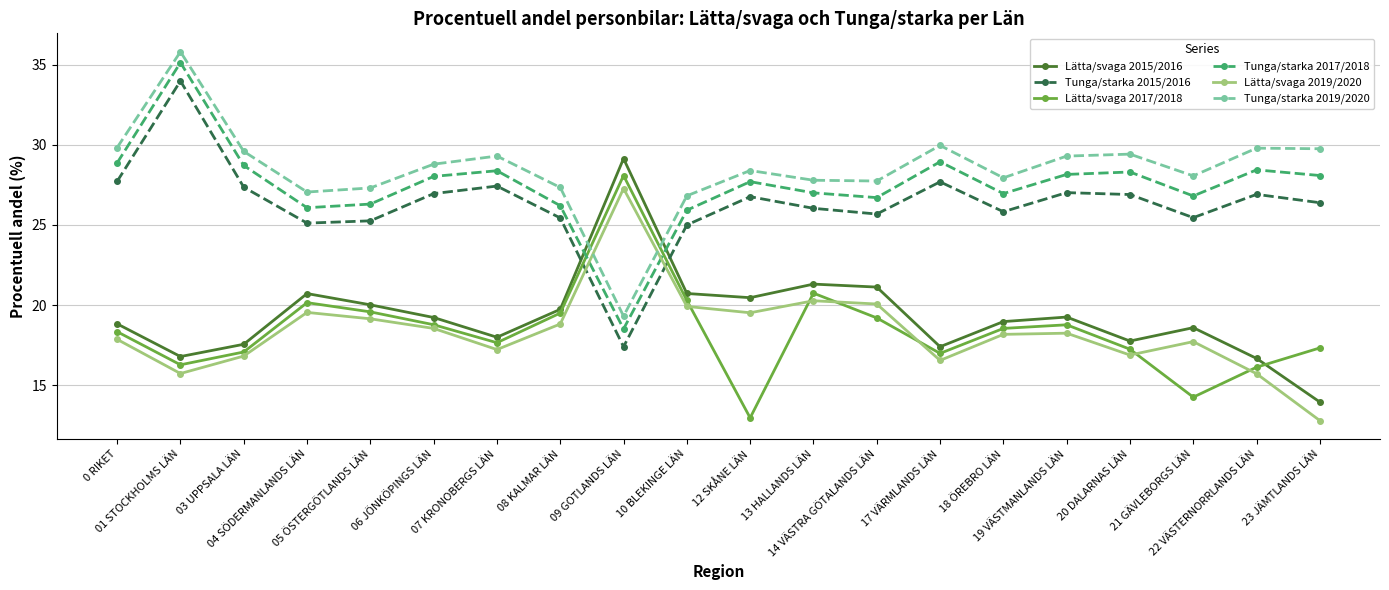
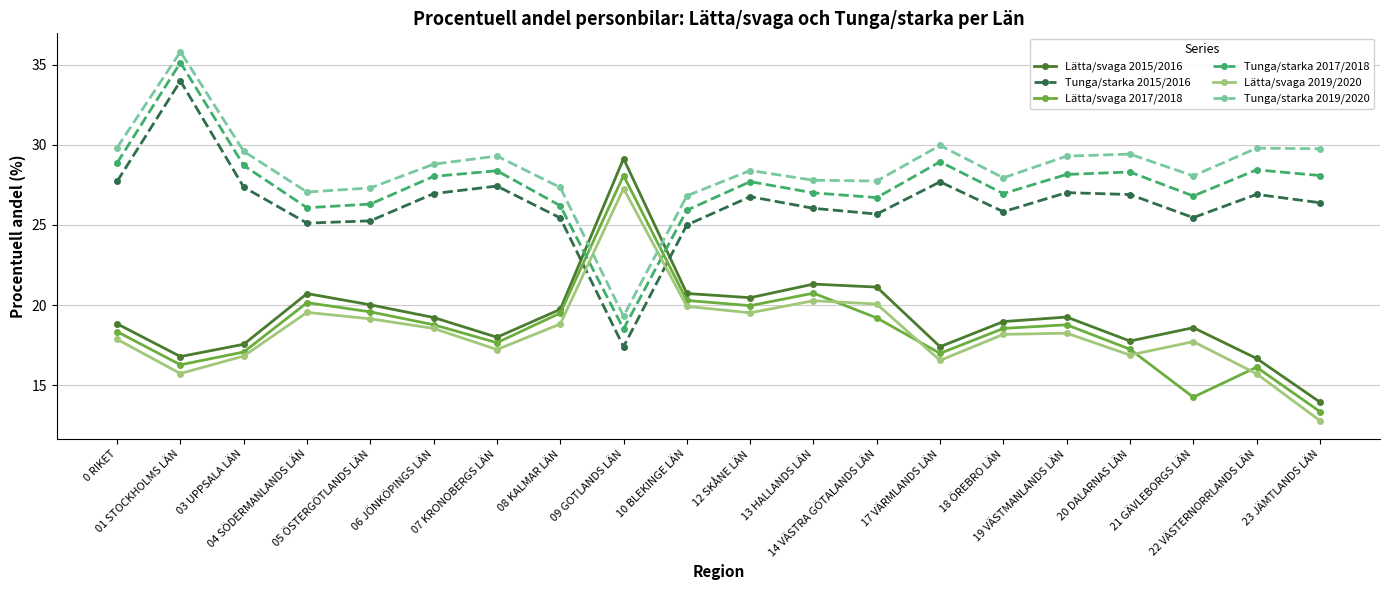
Lätta/svaga 2017/2018, 12 SKÅNE LÄN: 13.0 -> 20.0
Lätta/svaga 2017/2018, 23 JÄMTLANDS LÄN: 17.3 -> 13.4
